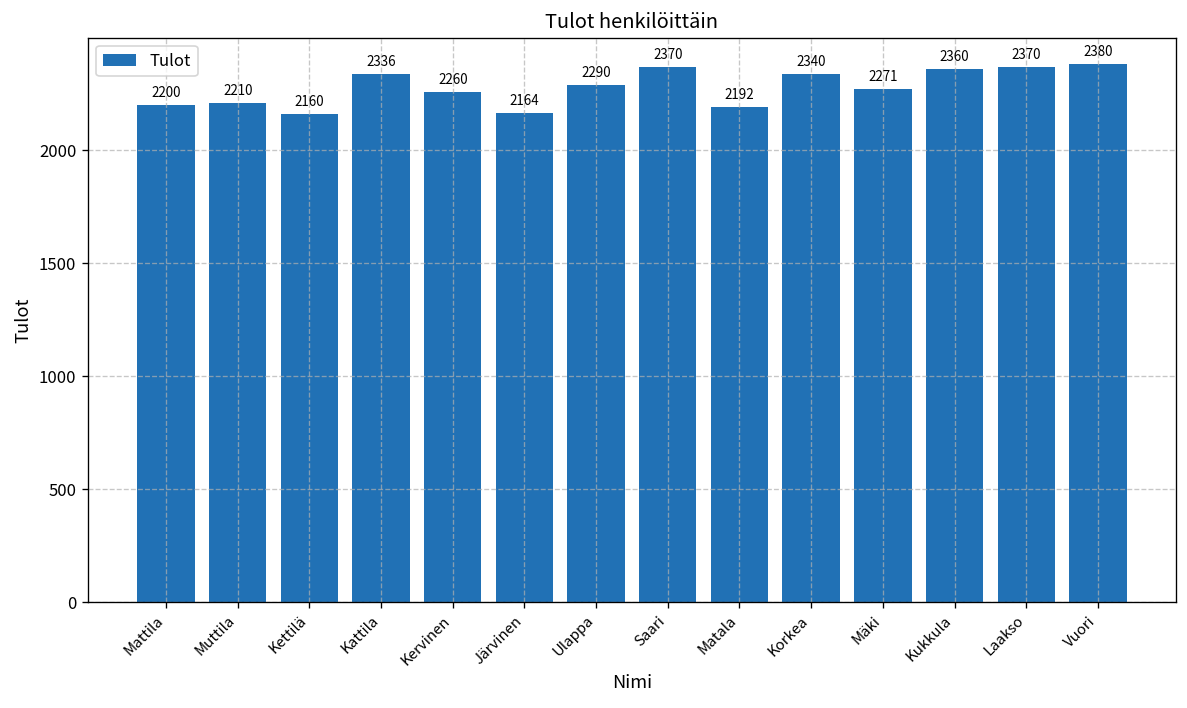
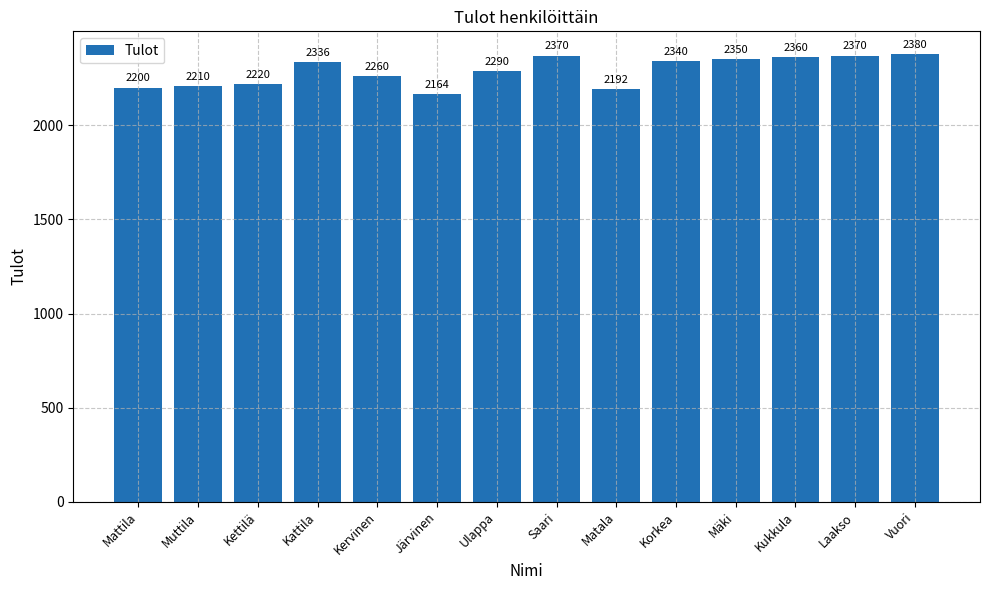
Kettilä: 2160 -> 2220
Mäki: 2271 -> 2350
